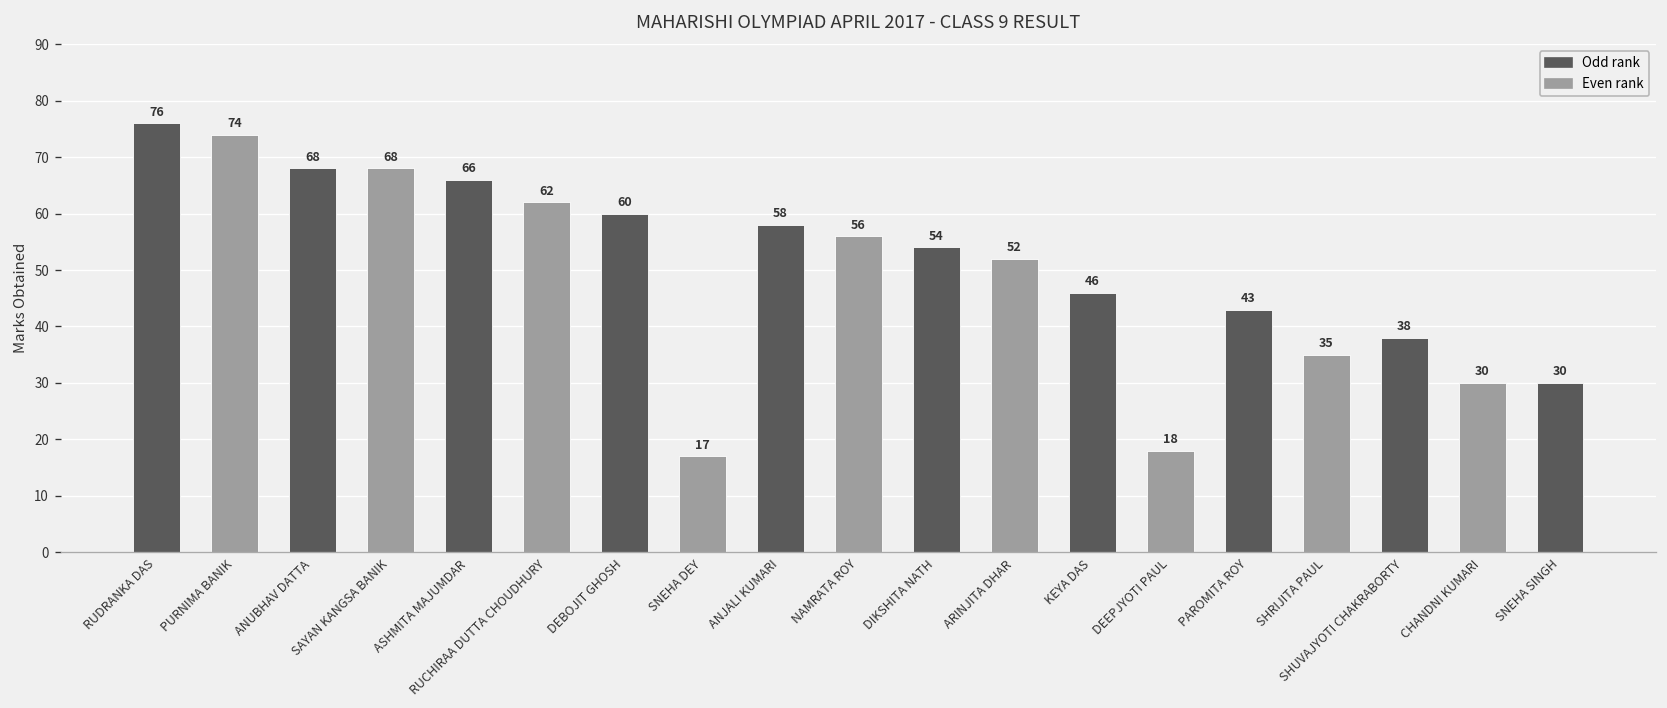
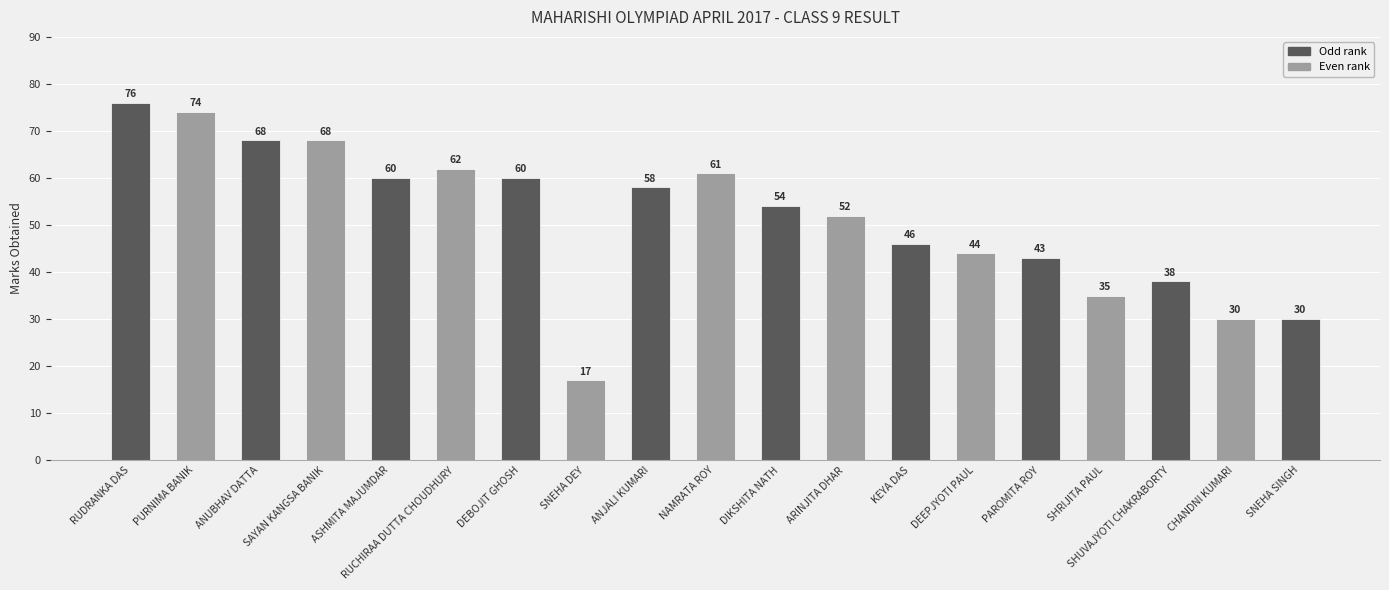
ASHMITA MAJUMDAR: 66 -> 60
NAMRATA ROY: 56 -> 61
DEEPJYOTI PAUL: 18 -> 44
